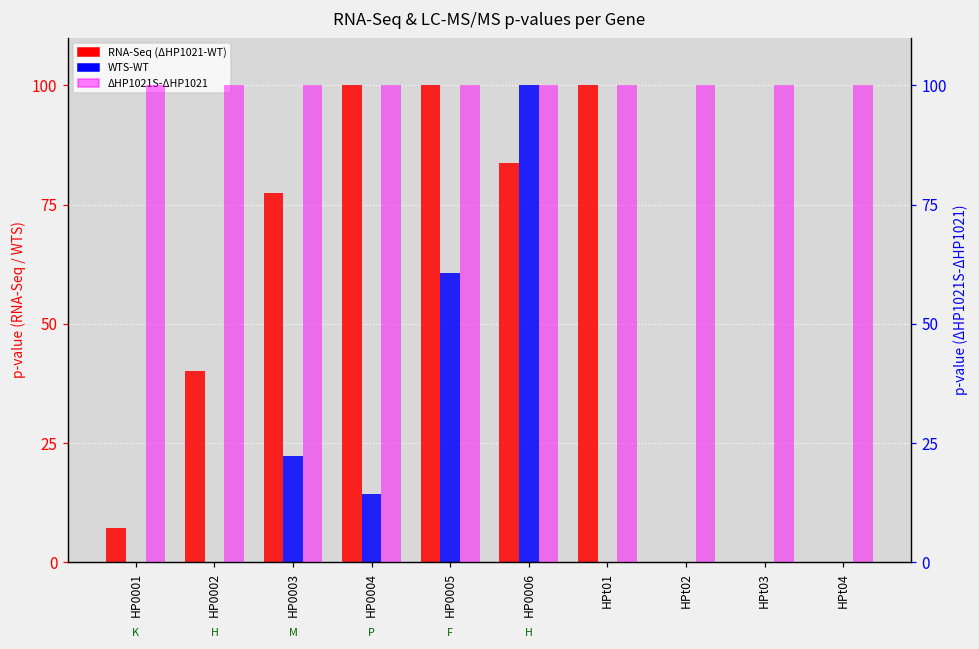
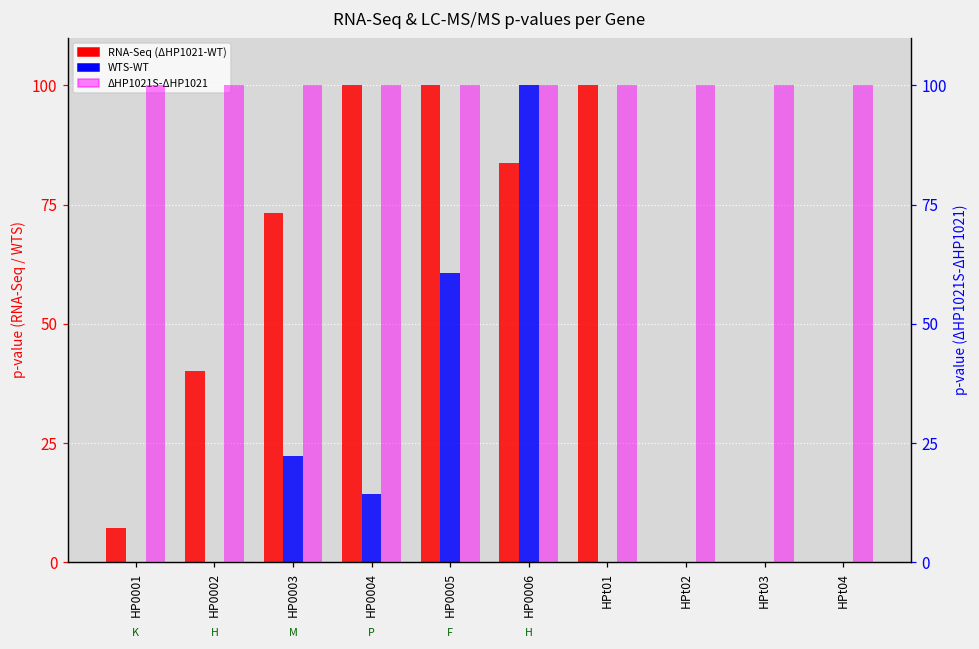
RNA-Seq (ΔHP1021-WT), HP0003: 77 -> 73
